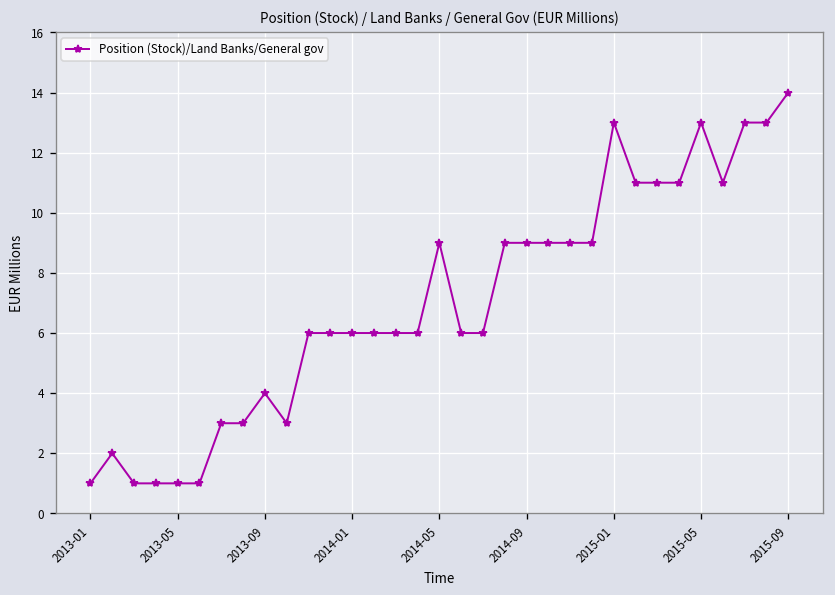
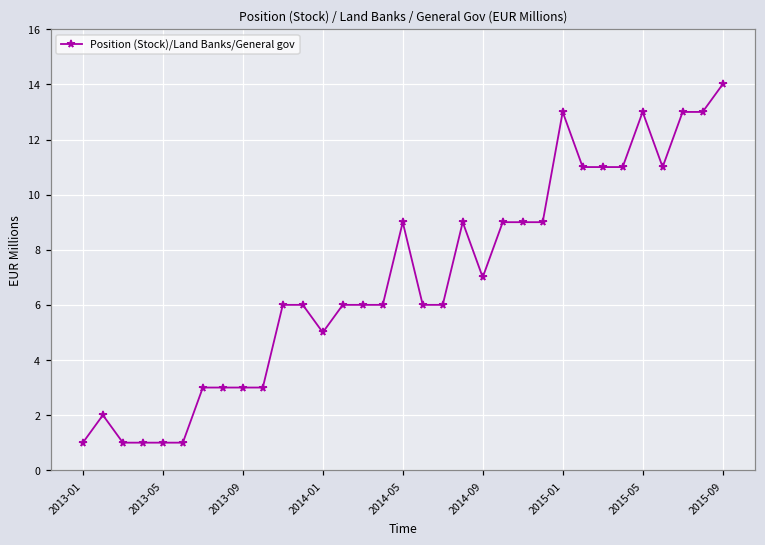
2013-09: 4 -> 3
2014-01: 6 -> 5
2014-09: 9 -> 7
